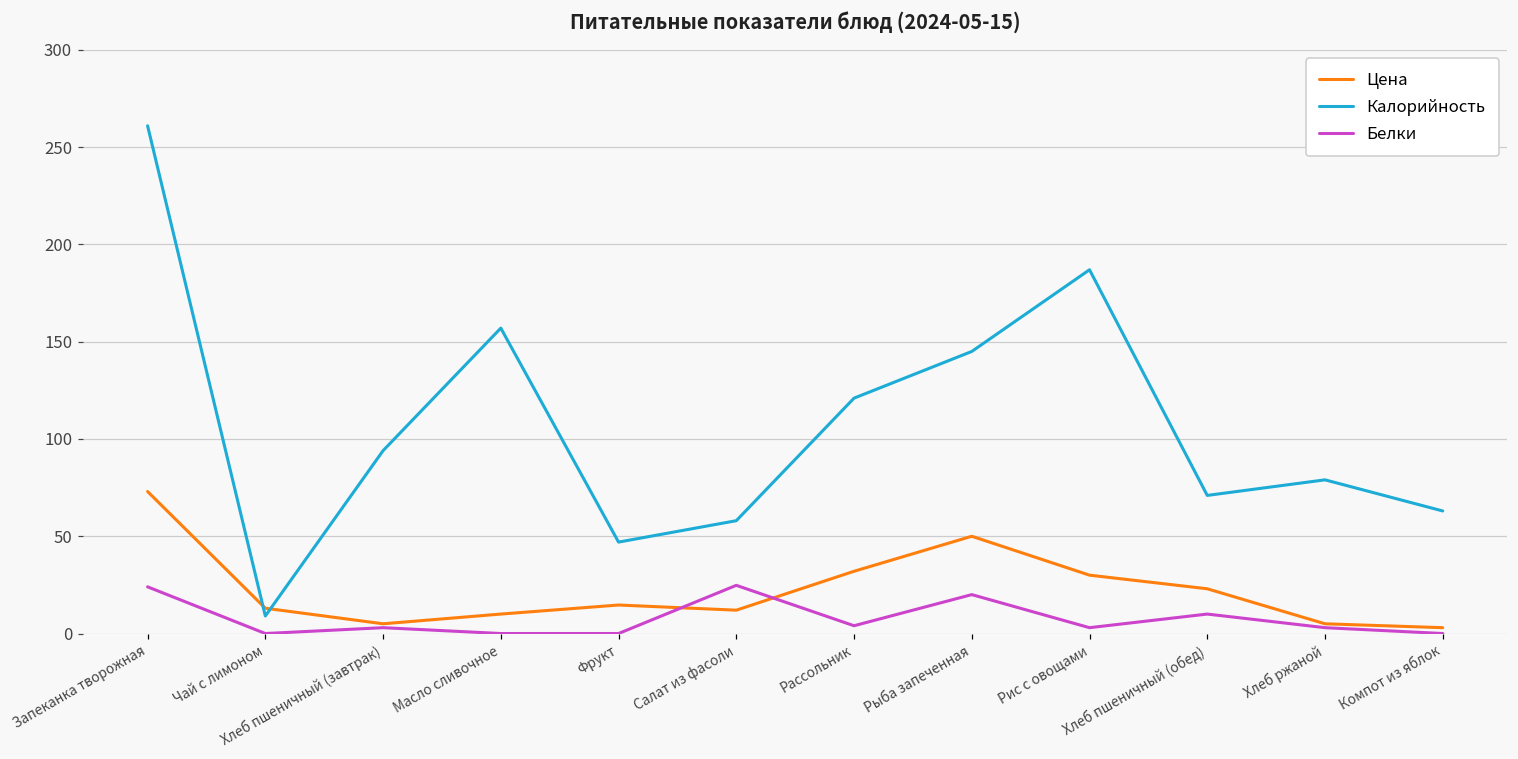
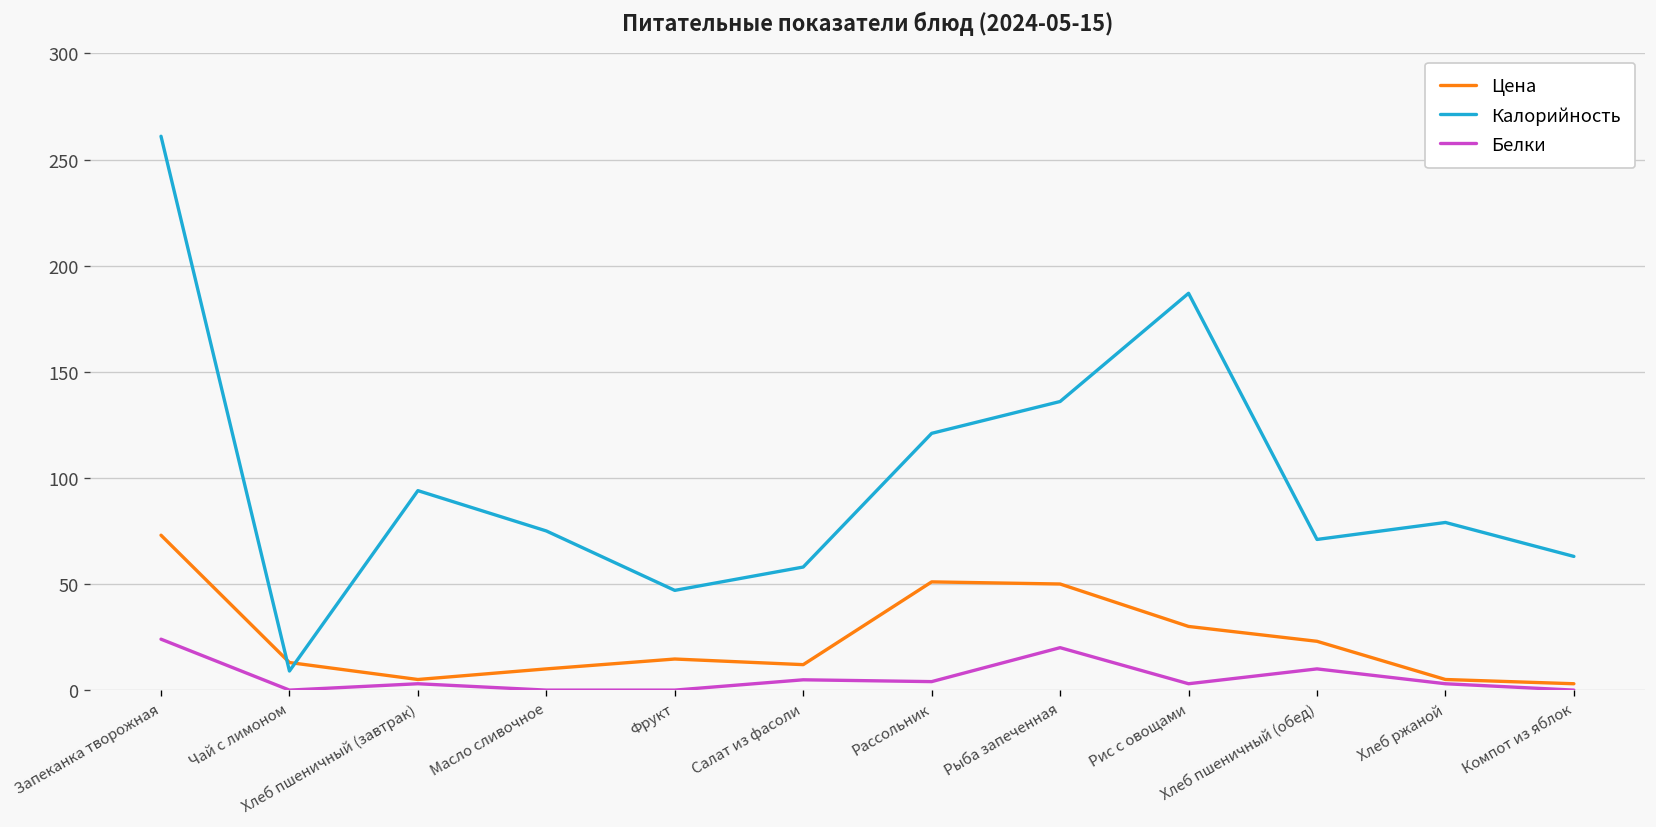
Калорийность, Масло сливочное: 157 -> 75
Белки, Салат из фасоли: 25 -> 5
Цена, Рассольник: 32 -> 51
Калорийность, Рыба запеченная: 145 -> 136
